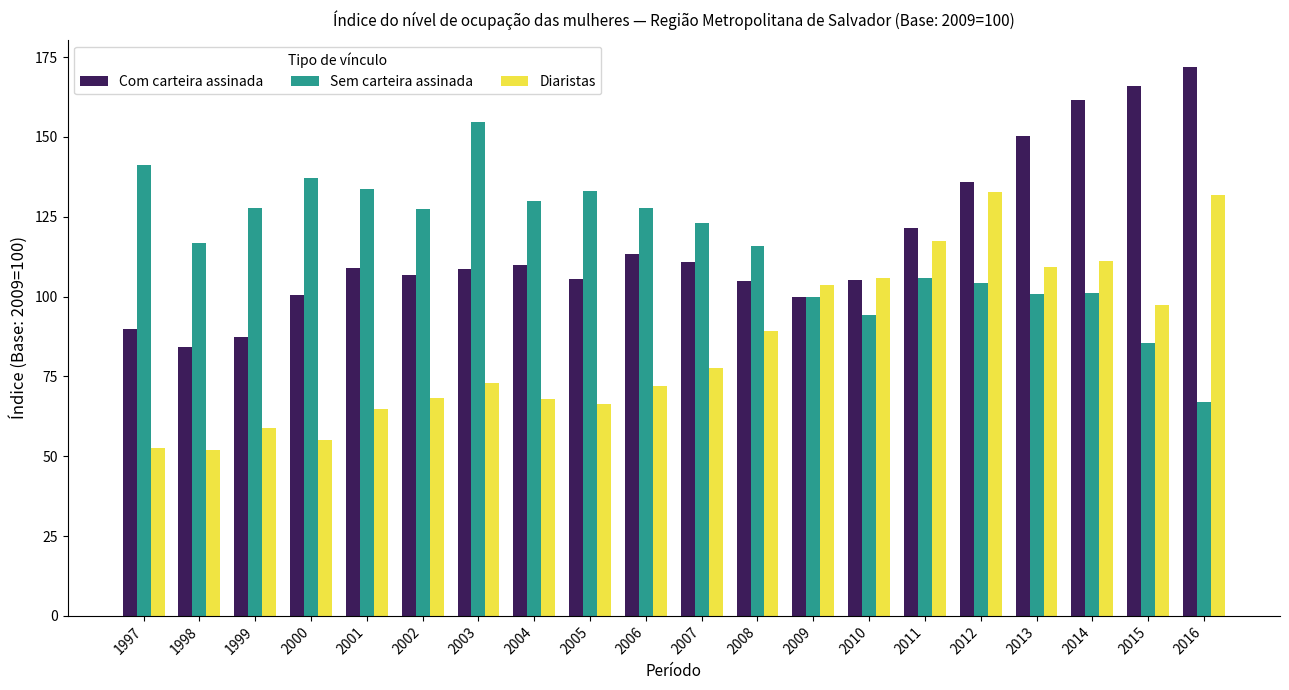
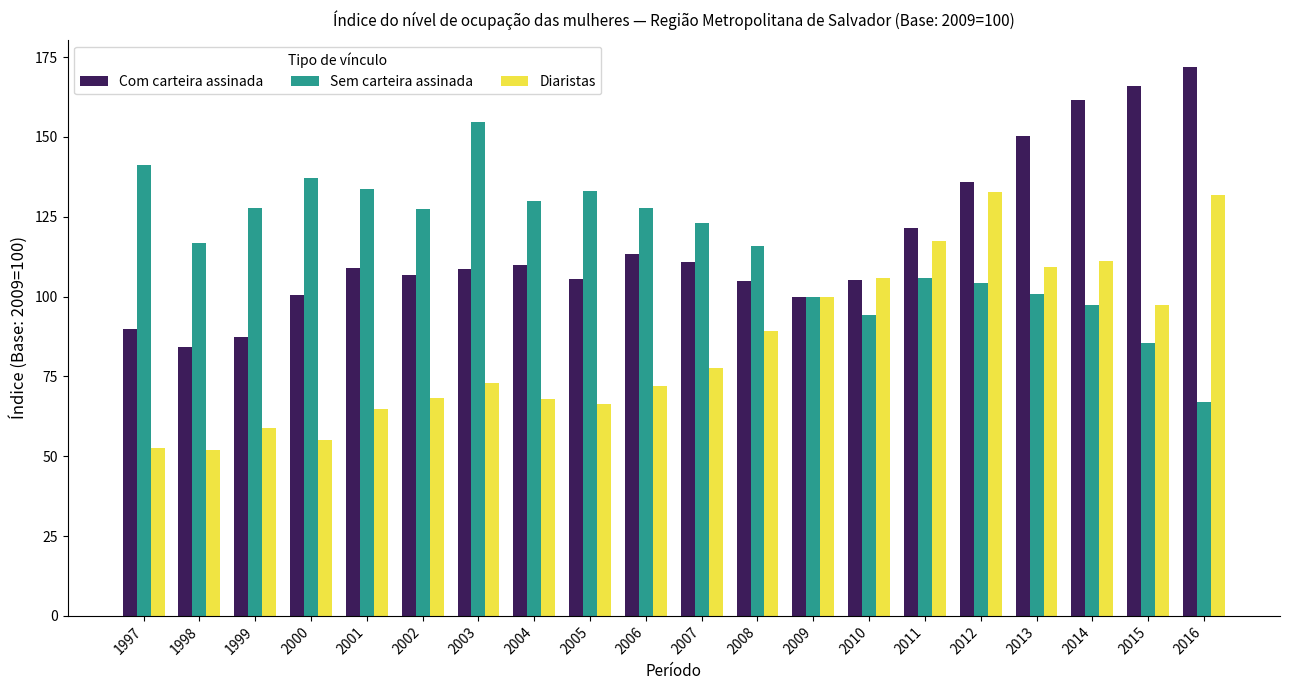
Diaristas, 2009: 104 -> 100
Sem carteira assinada, 2014: 101 -> 97
